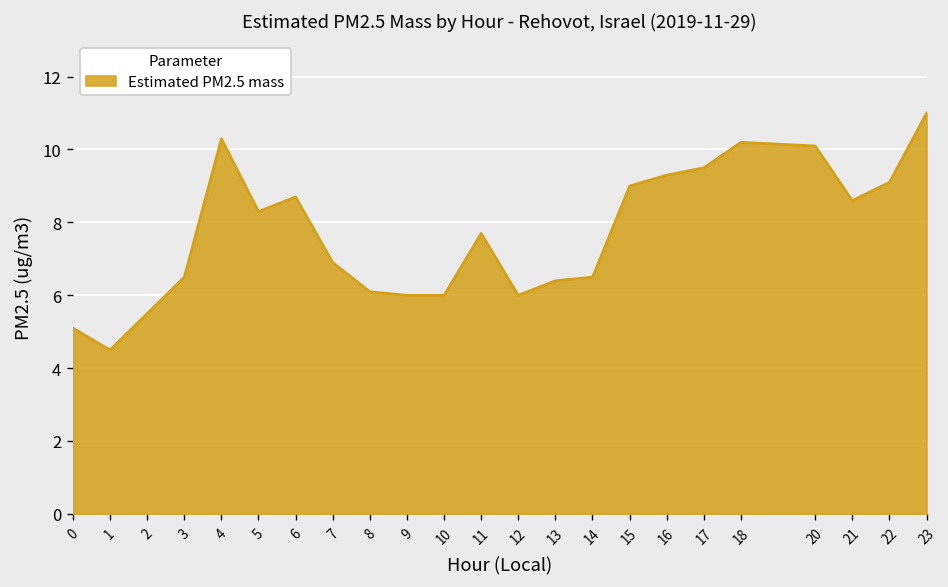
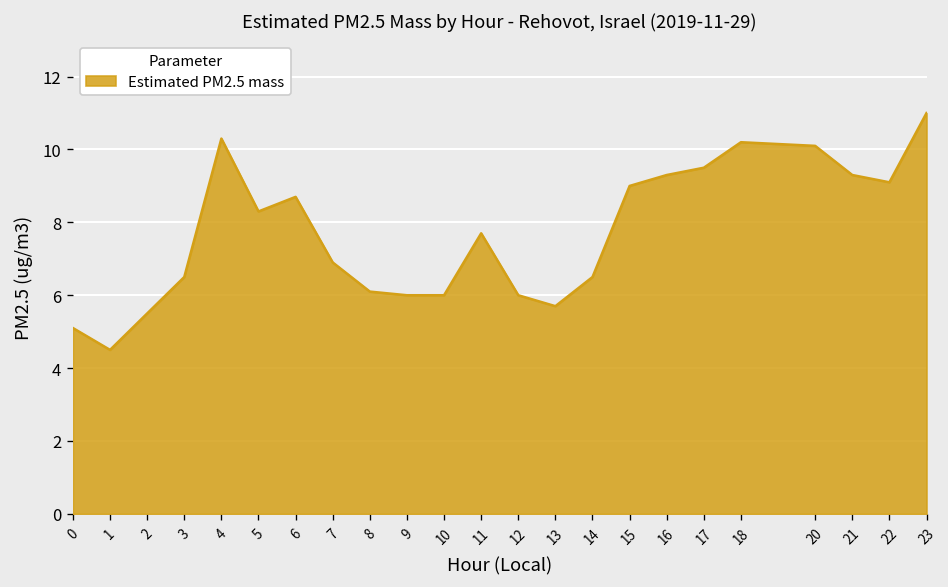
13: 6.4 -> 5.7
21: 8.6 -> 9.3
